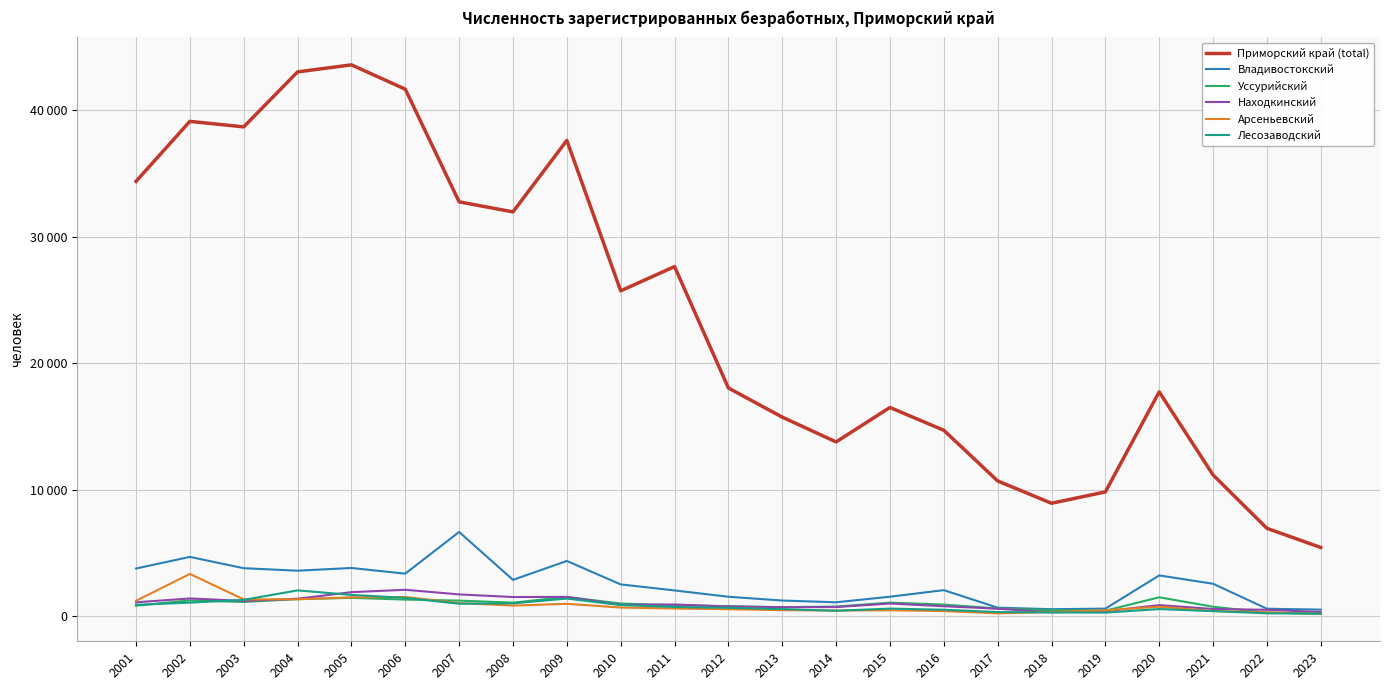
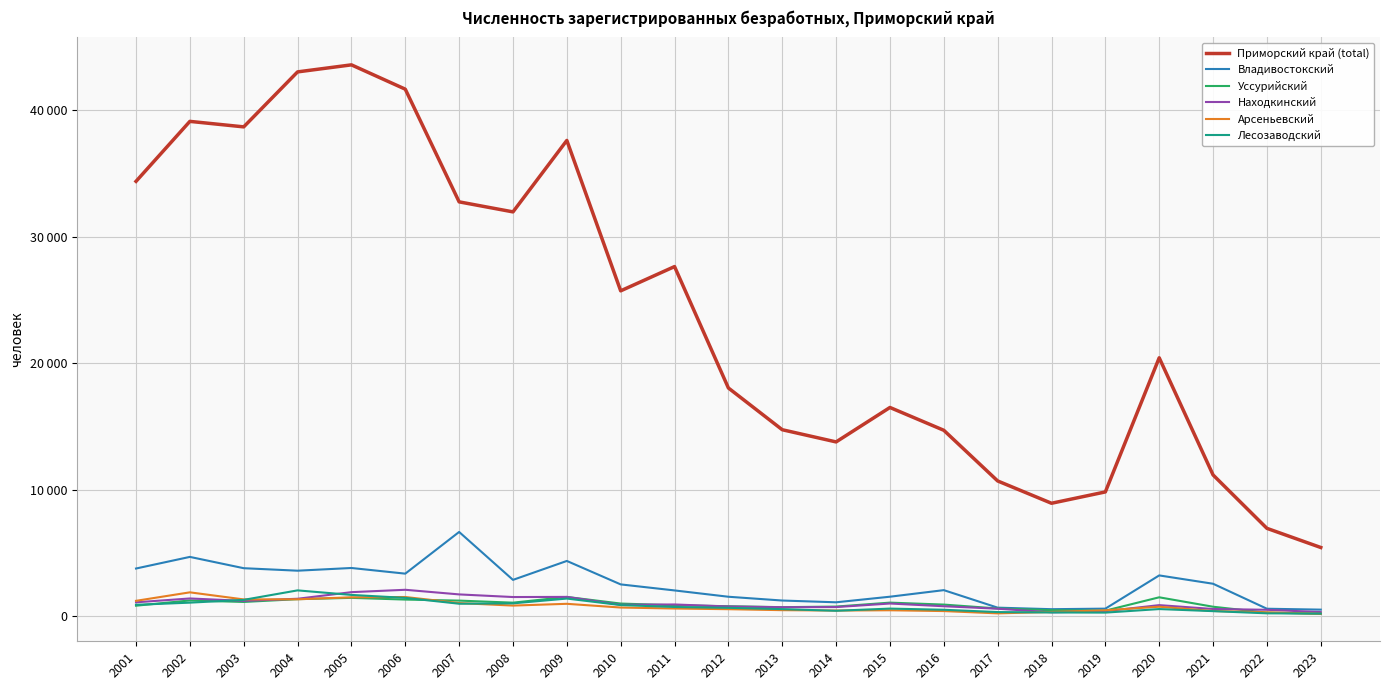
Арсеньевский, 2002: 3400 -> 1900
Приморский край (total), 2013: 15700 -> 14700
Приморский край (total), 2020: 17700 -> 20400
